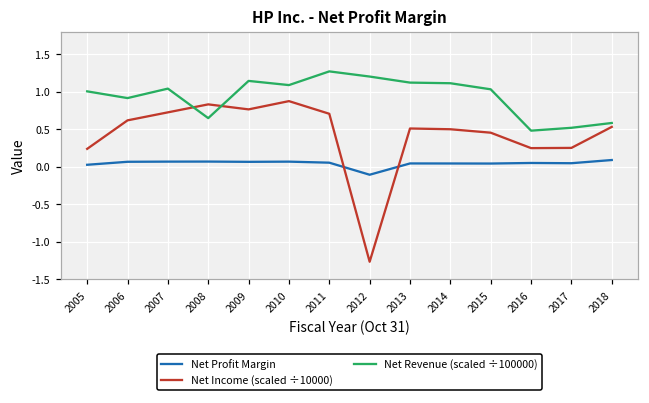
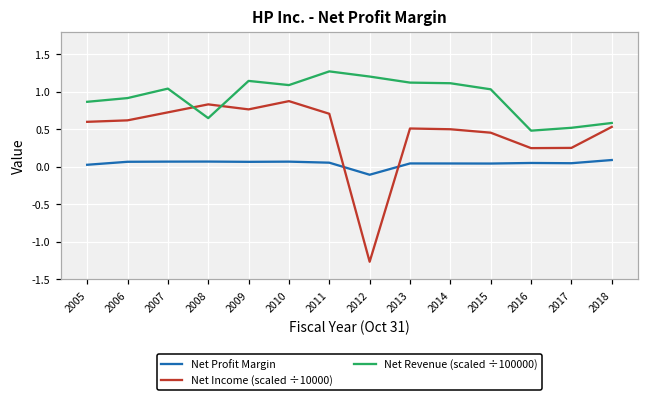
Net Income (scaled ÷10000), 2005: 0.2 -> 0.6
Net Revenue (scaled ÷100000), 2005: 1.0 -> 0.9
